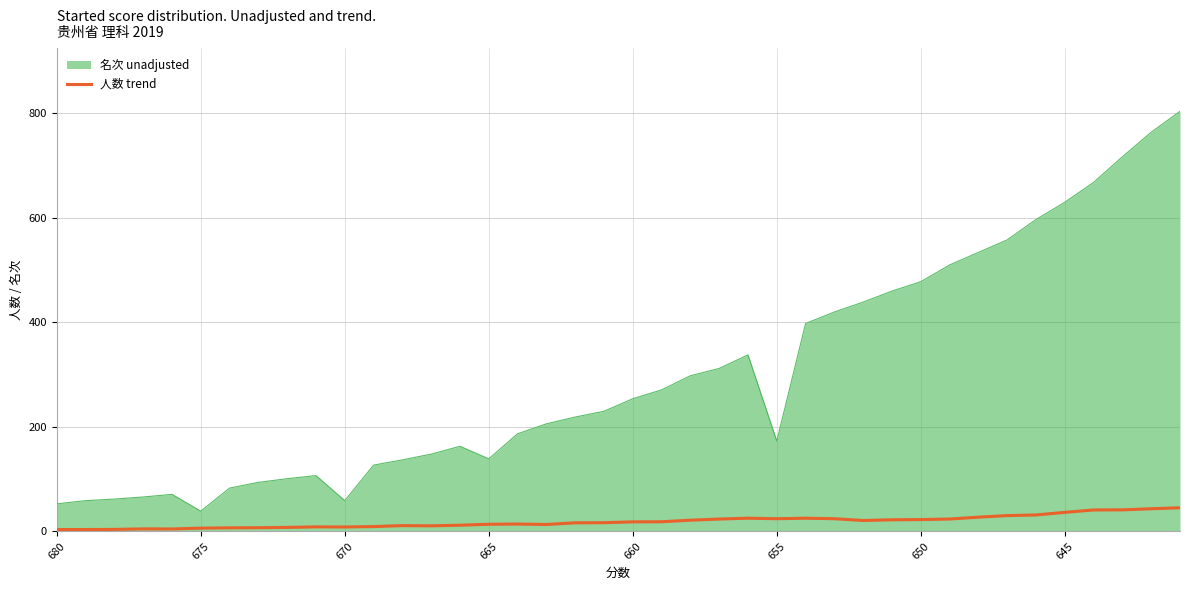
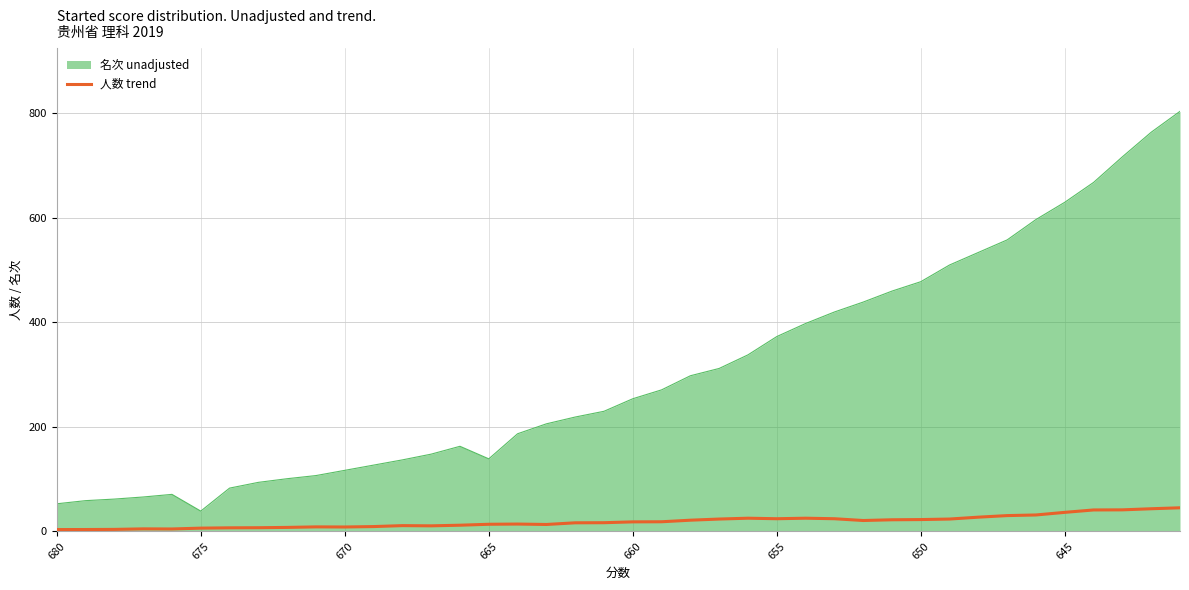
名次 unadjusted, 670: 60 -> 120
名次 unadjusted, 655: 170 -> 370
